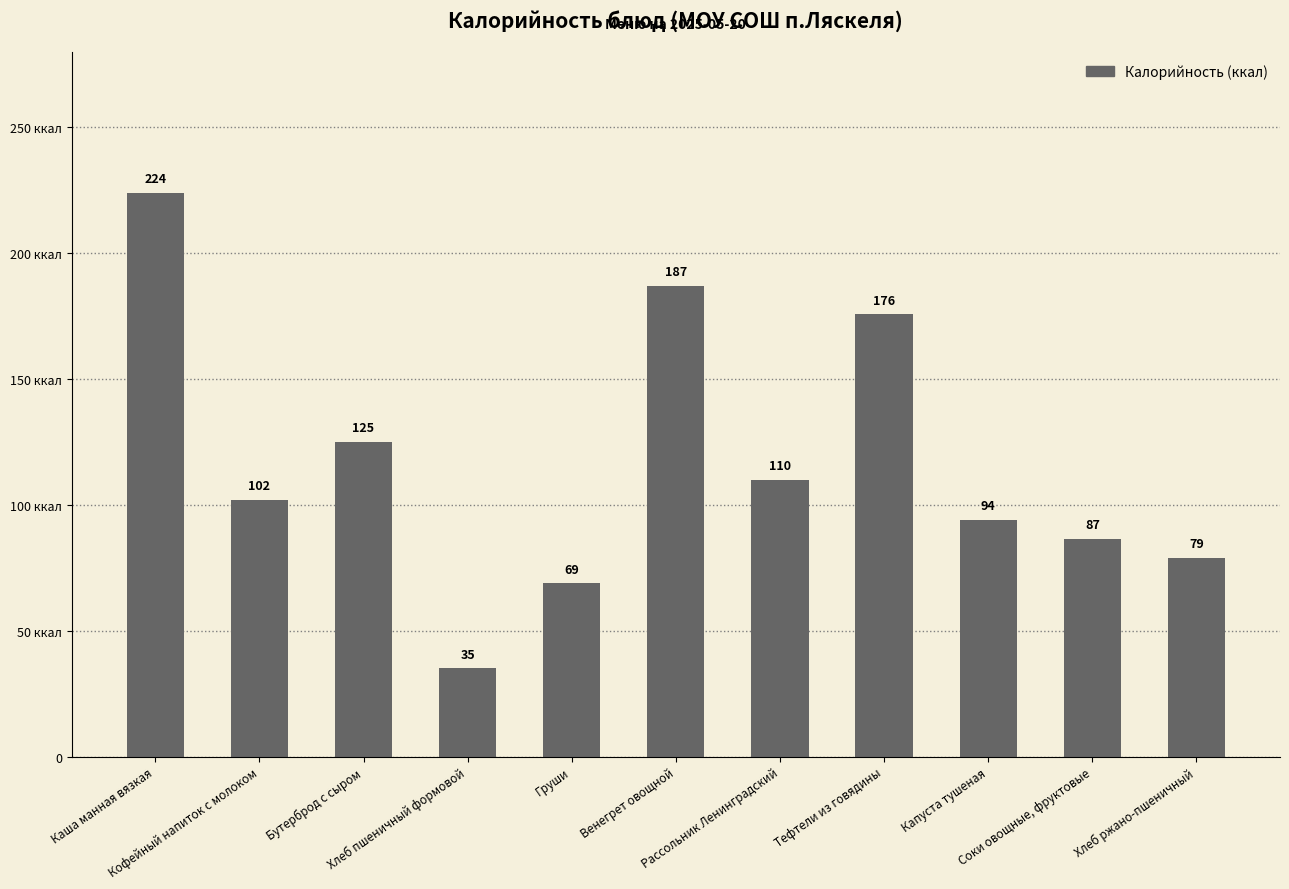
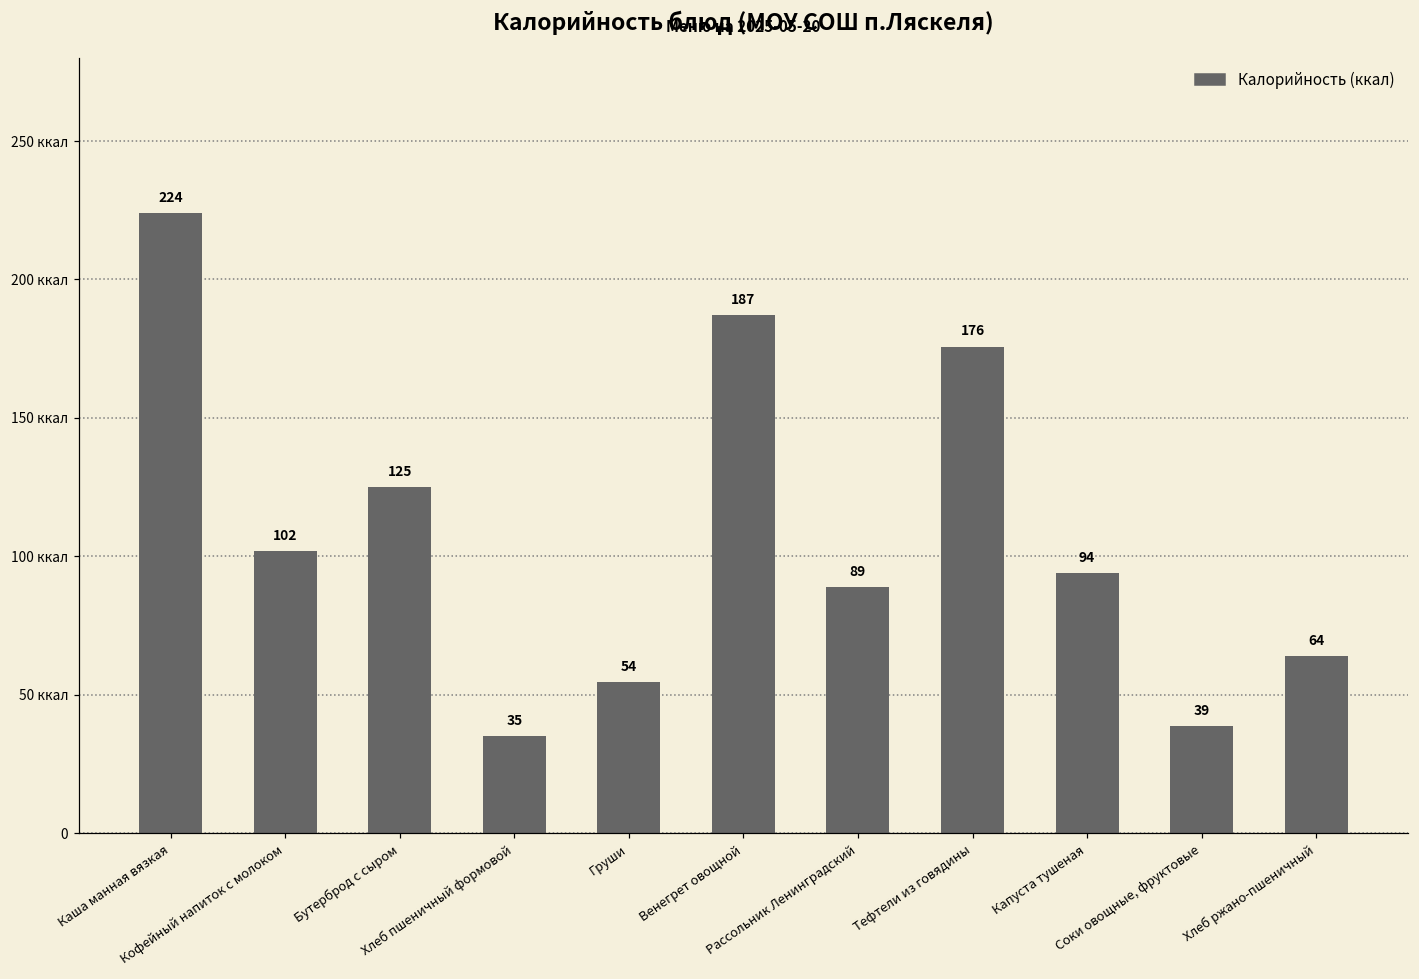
Груши: 69 -> 54
Рассольник Ленинградский: 110 -> 89
Соки овощные, фруктовые: 87 -> 39
Хлеб ржано-пшеничный: 79 -> 64
